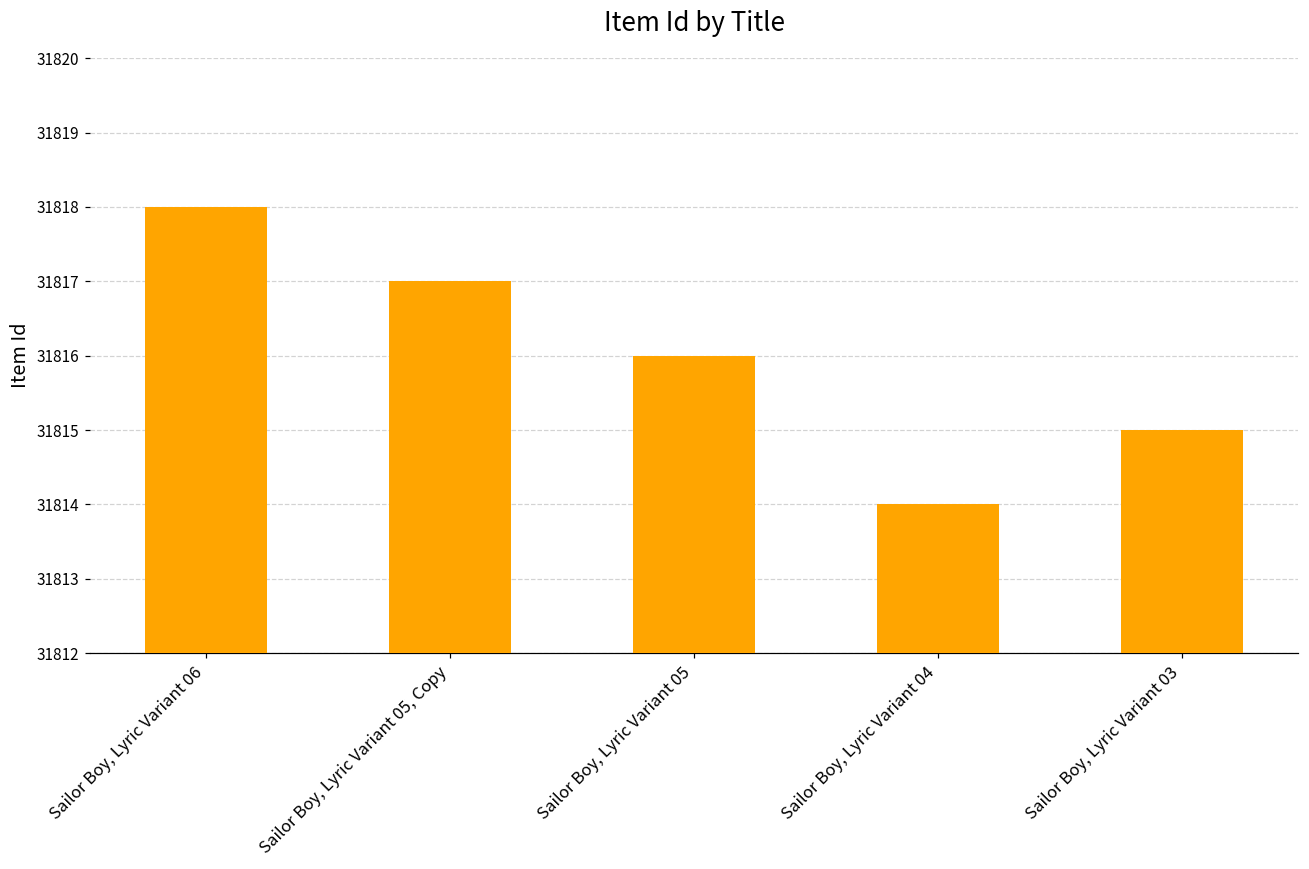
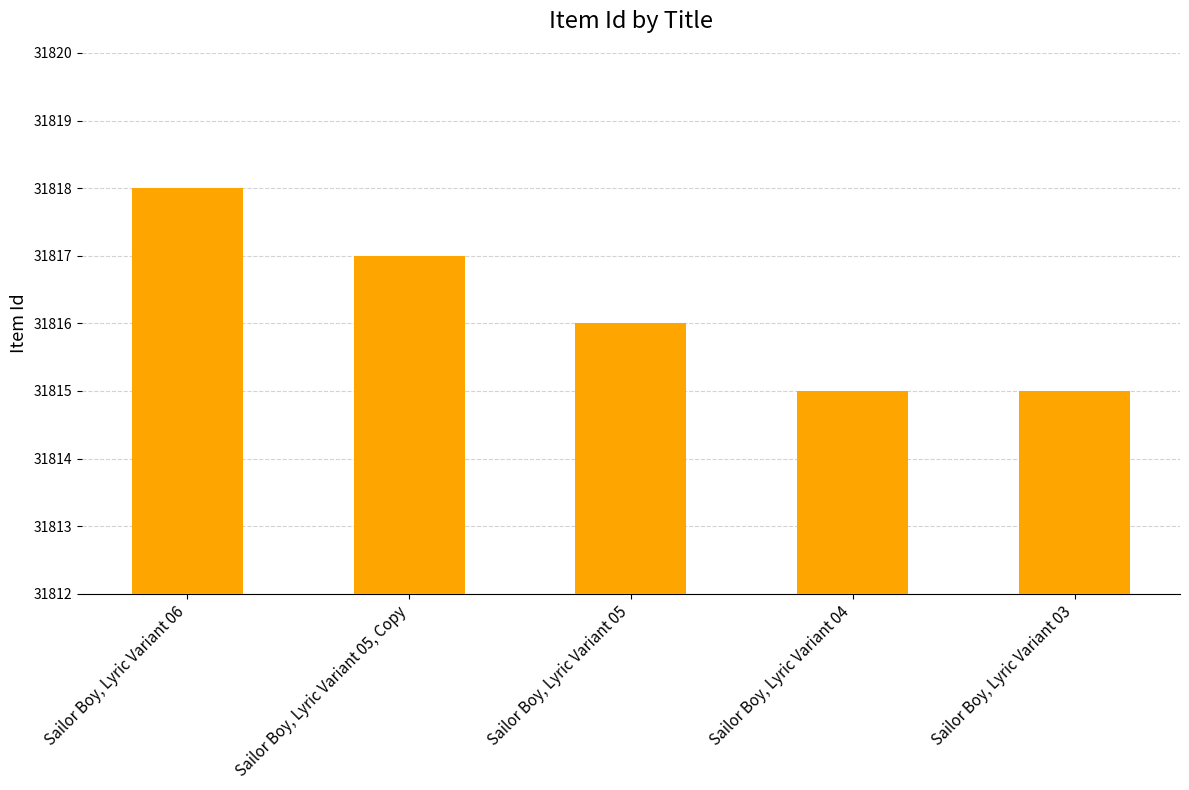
Sailor Boy, Lyric Variant 04: 31814 -> 31815
